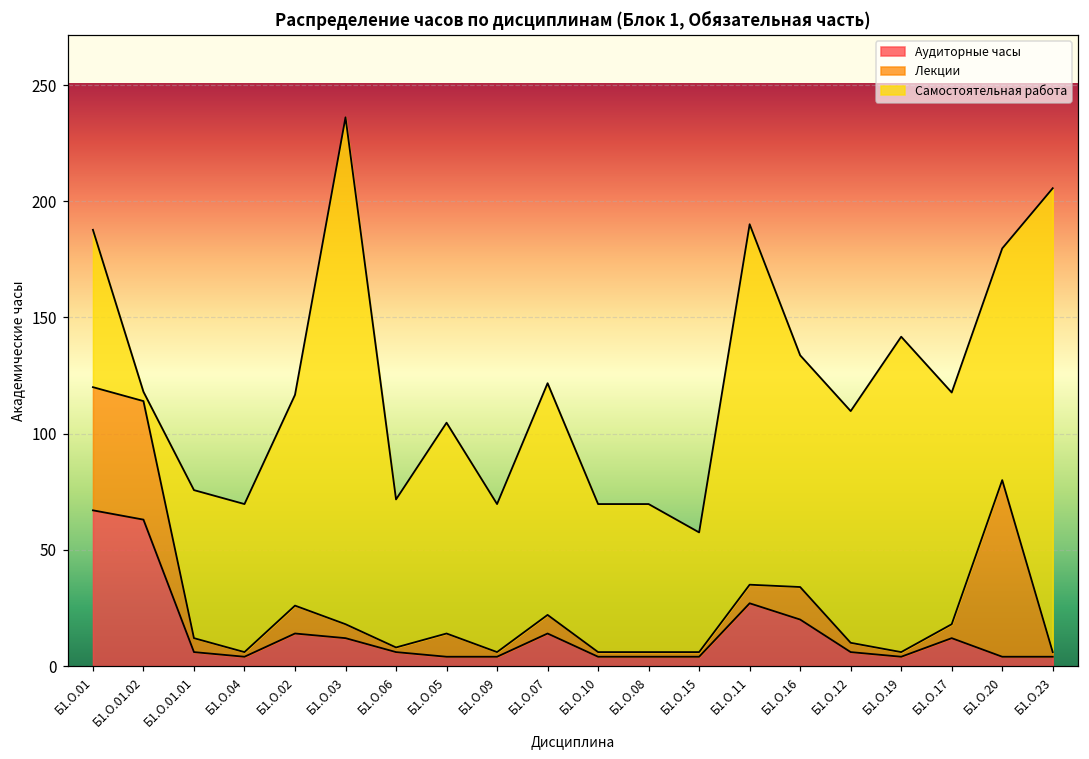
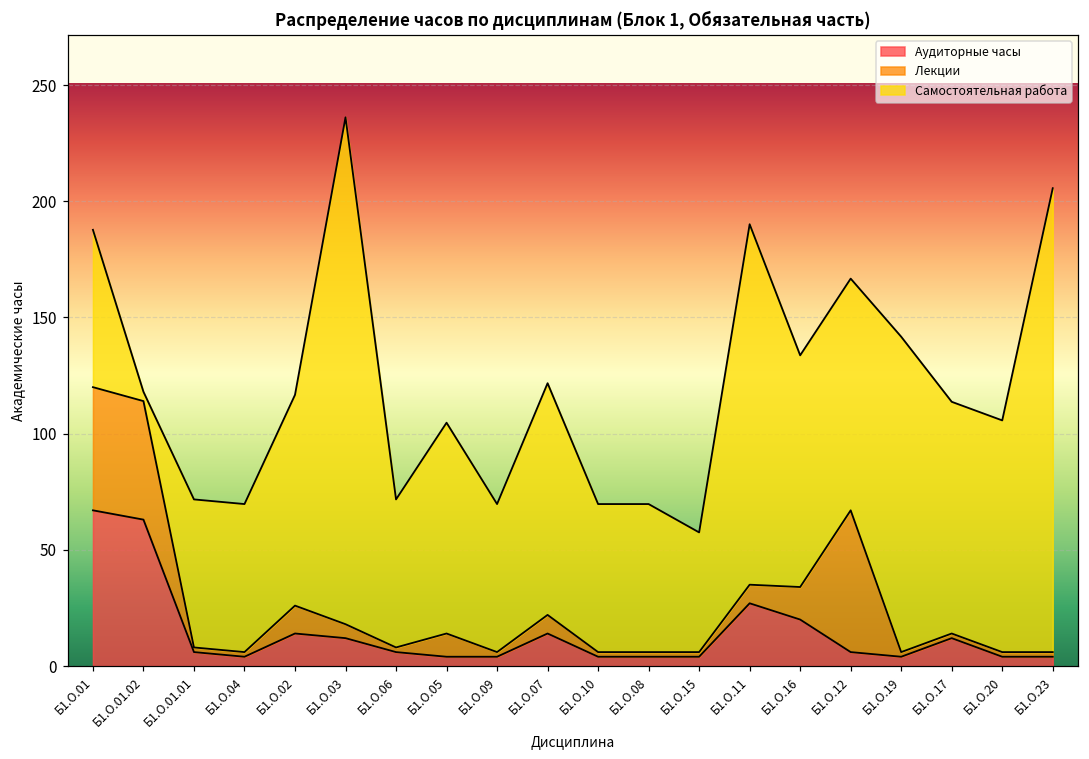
Лекции, Б1.О.01.01: 6 -> 2
Лекции, Б1.О.12: 4 -> 61
Лекции, Б1.О.17: 6 -> 2
Лекции, Б1.О.20: 76 -> 2
